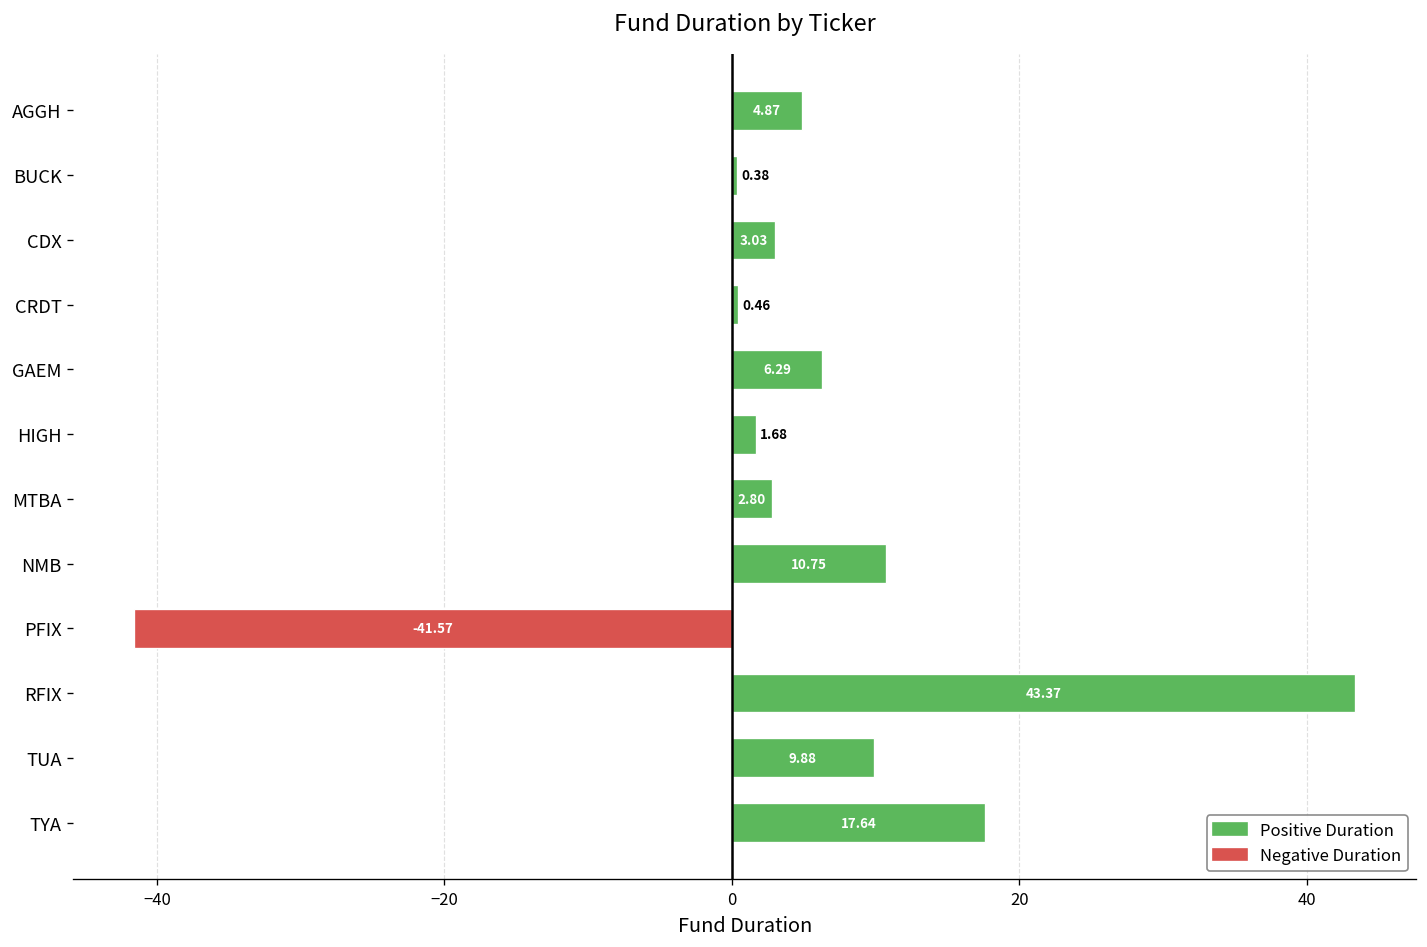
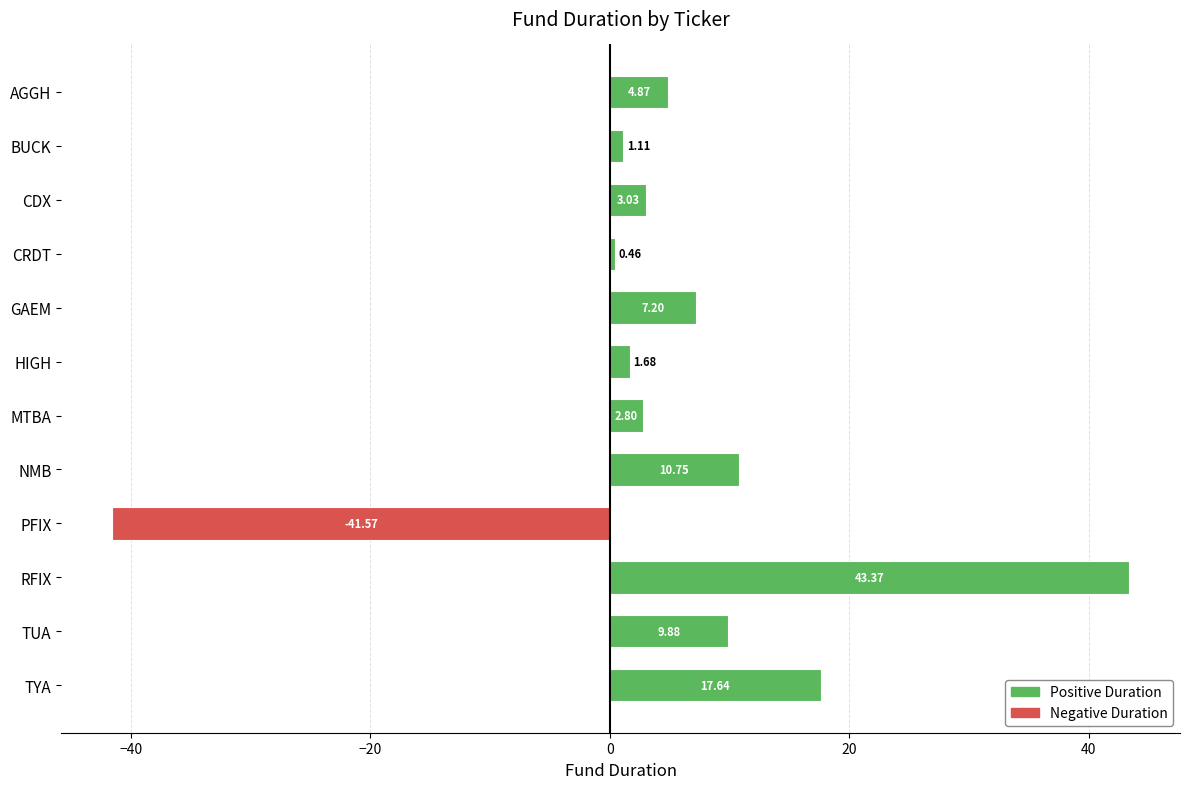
BUCK: 0.38 -> 1.11
GAEM: 6.29 -> 7.20
